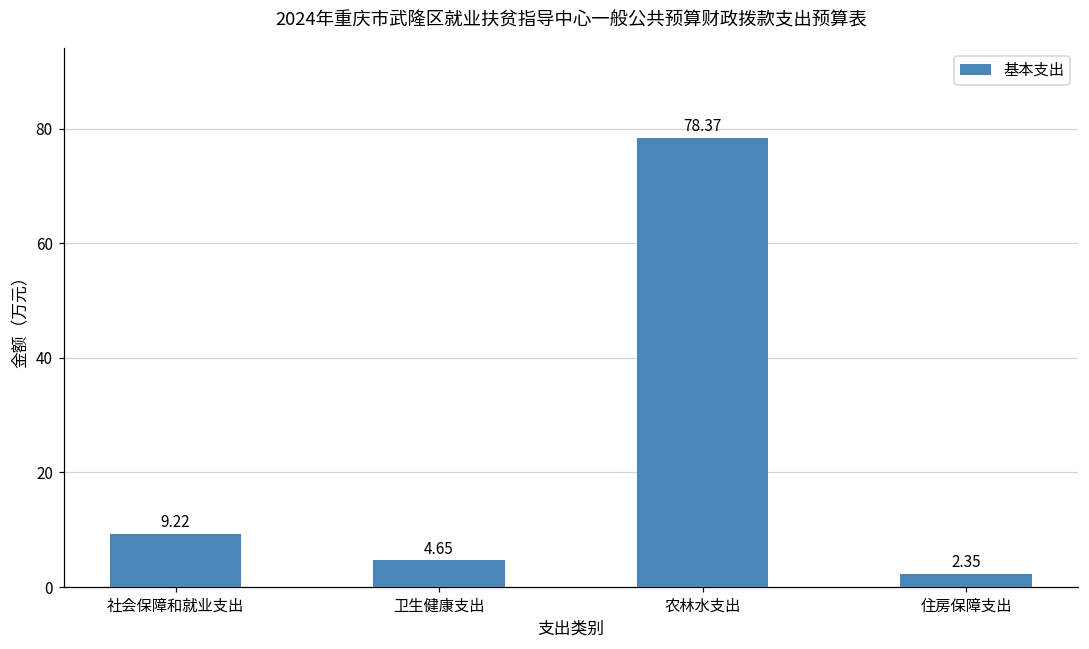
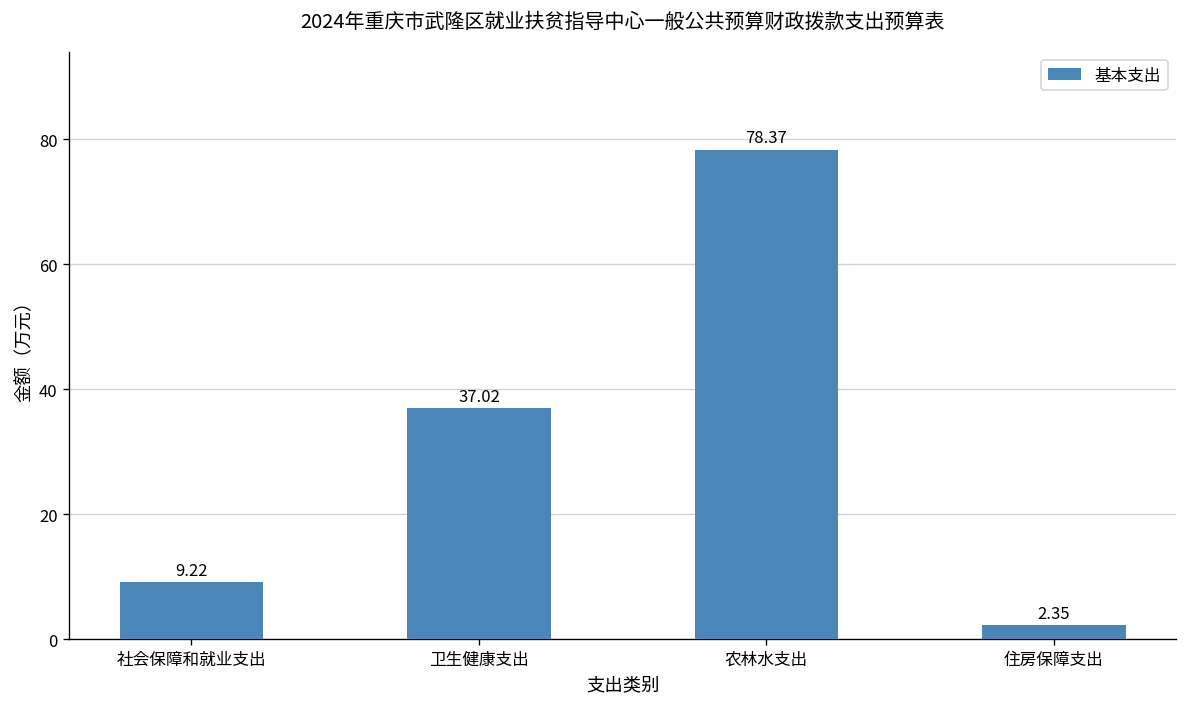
卫生健康支出: 4.65 -> 37.02
